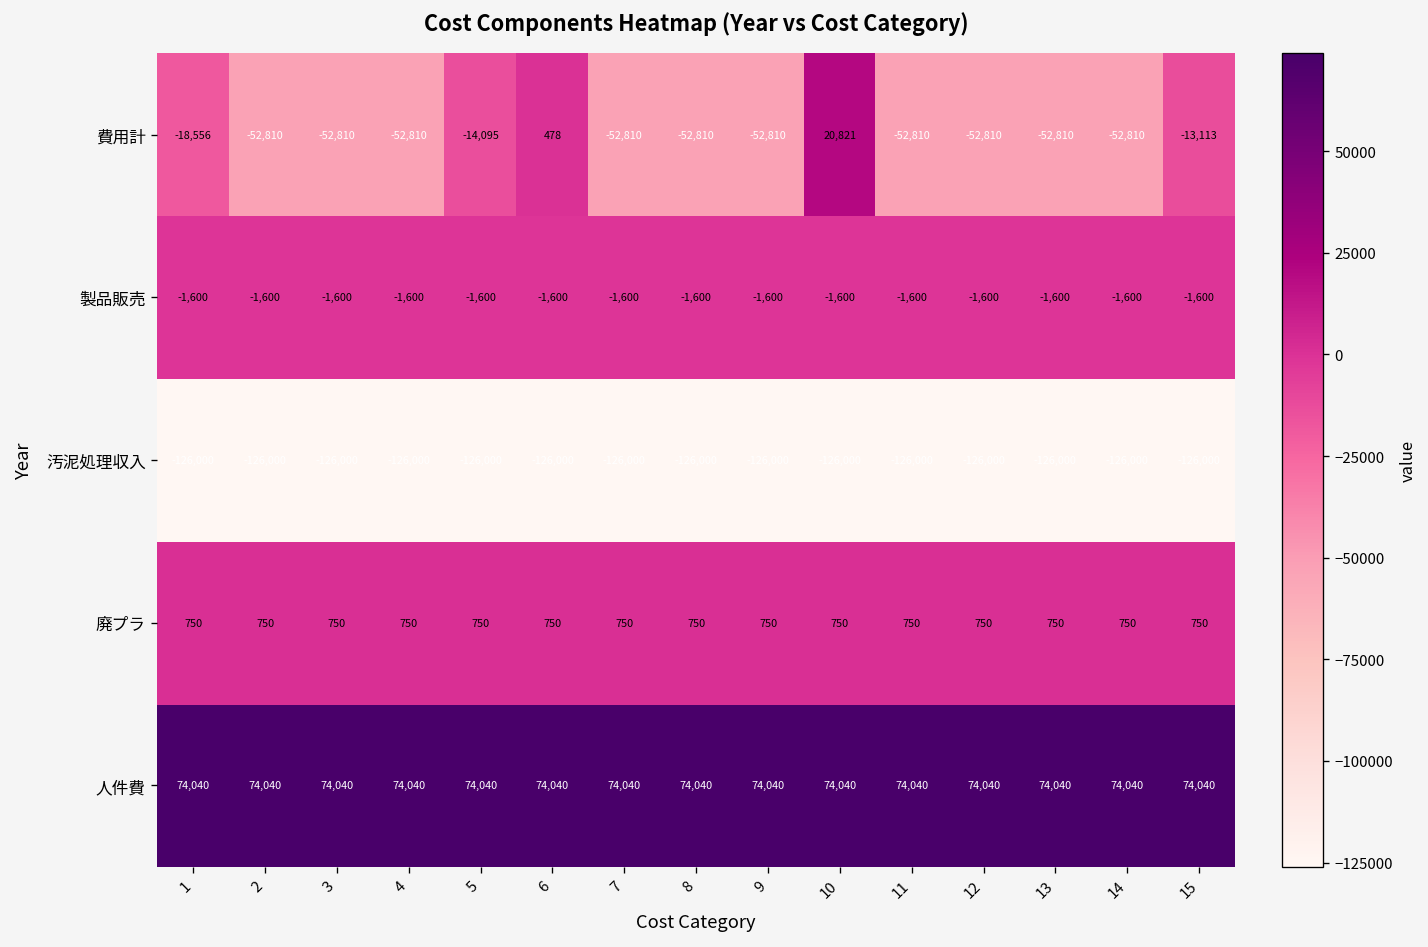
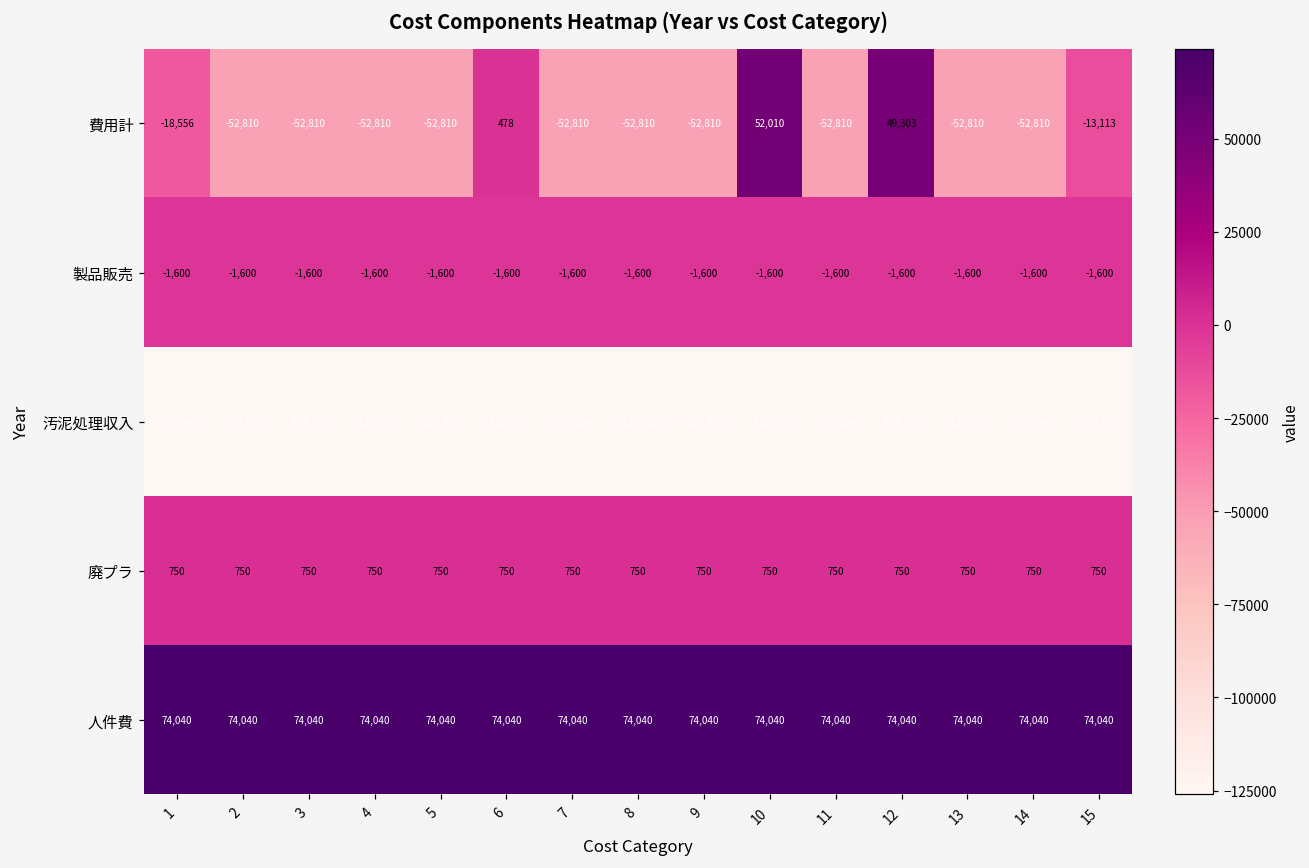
費用計, 5: -14,095 -> -52,810
費用計, 10: 20,821 -> 52,010
費用計, 12: -52,810 -> 49,303
